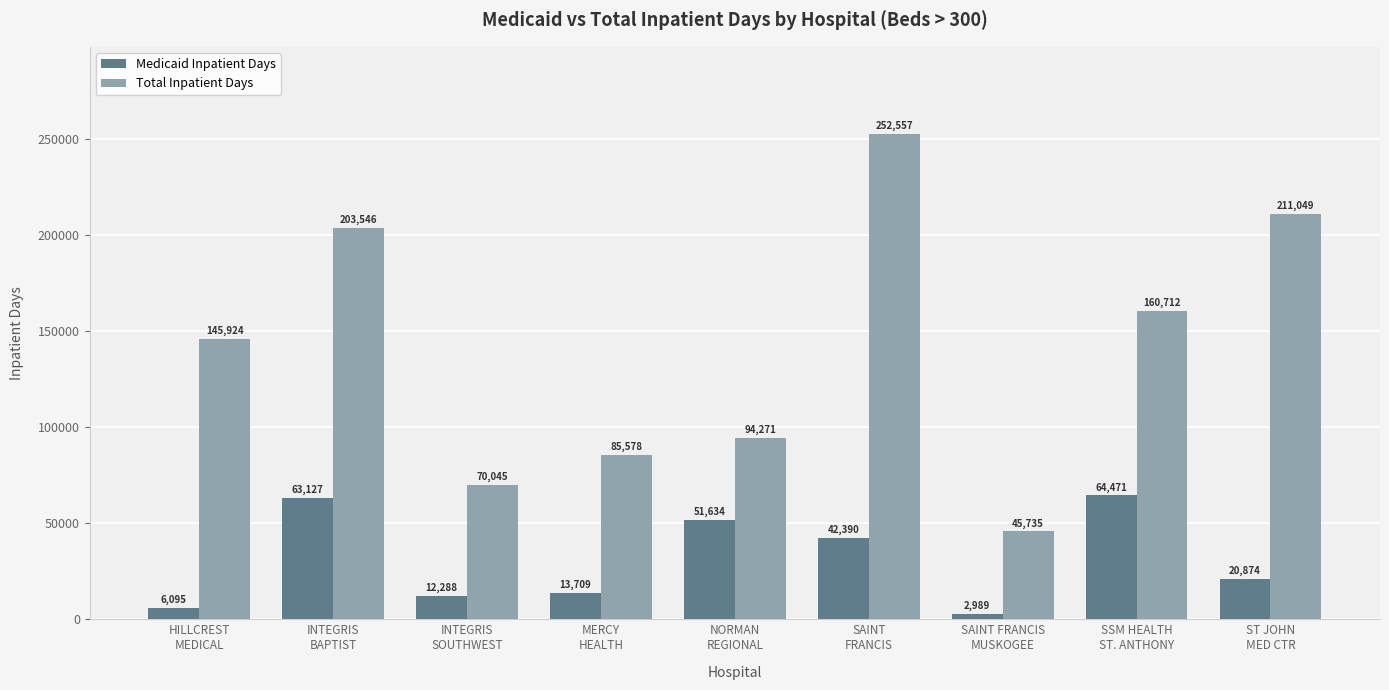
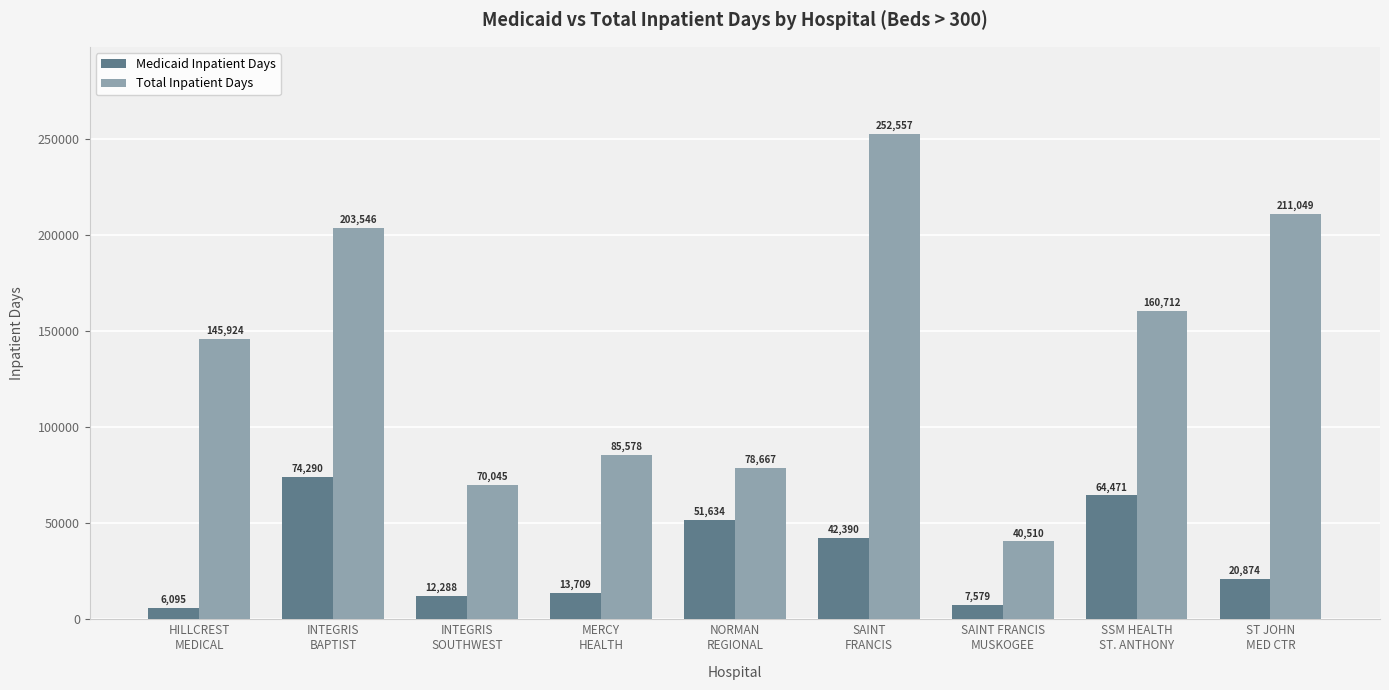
Medicaid Inpatient Days, INTEGRIS BAPTIST: 63,127 -> 74,290
Total Inpatient Days, NORMAN REGIONAL: 94,271 -> 78,667
Medicaid Inpatient Days, SAINT FRANCIS MUSKOGEE: 2,989 -> 7,579
Total Inpatient Days, SAINT FRANCIS MUSKOGEE: 45,735 -> 40,510
